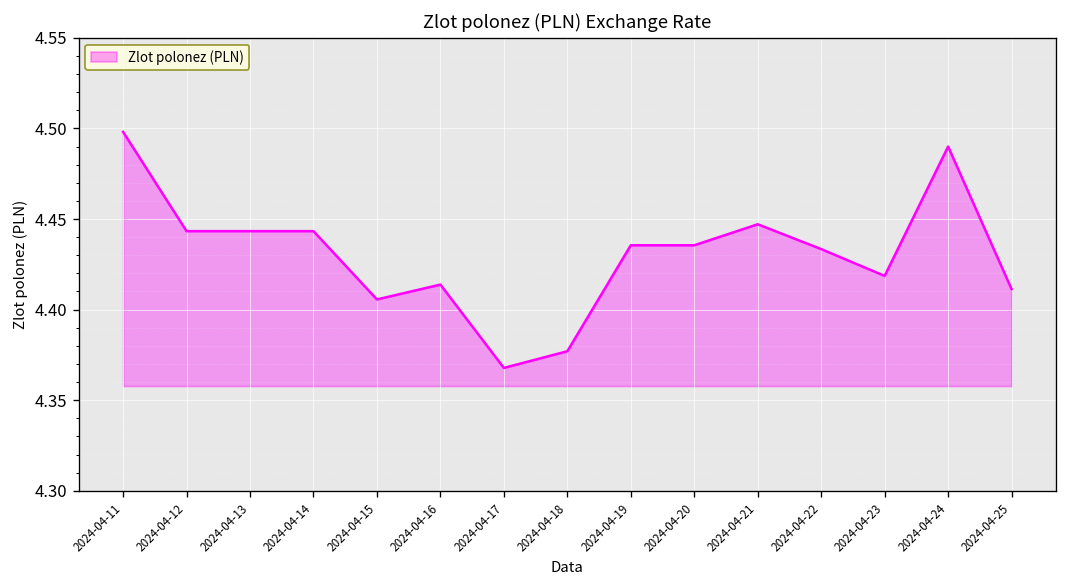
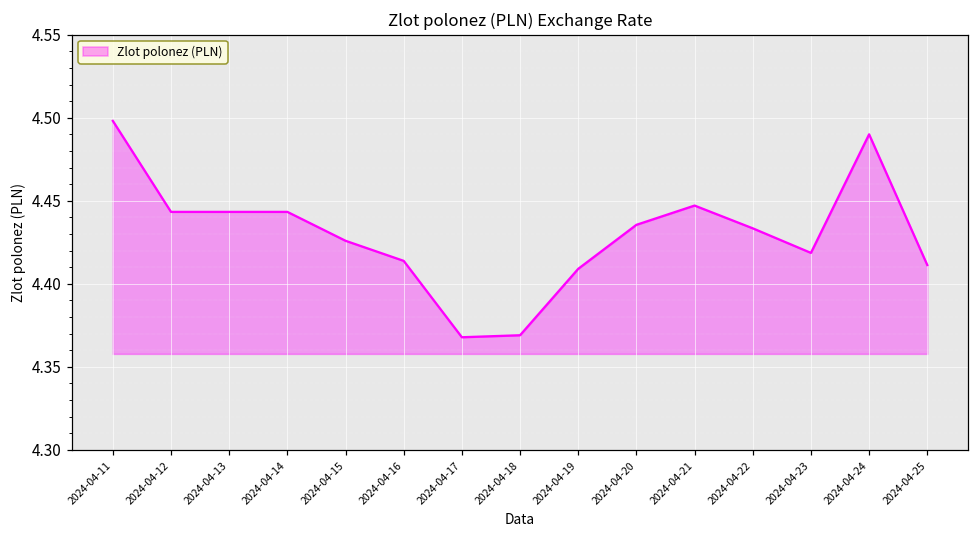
2024-04-15: 4.406 -> 4.426
2024-04-18: 4.377 -> 4.369
2024-04-19: 4.436 -> 4.409
